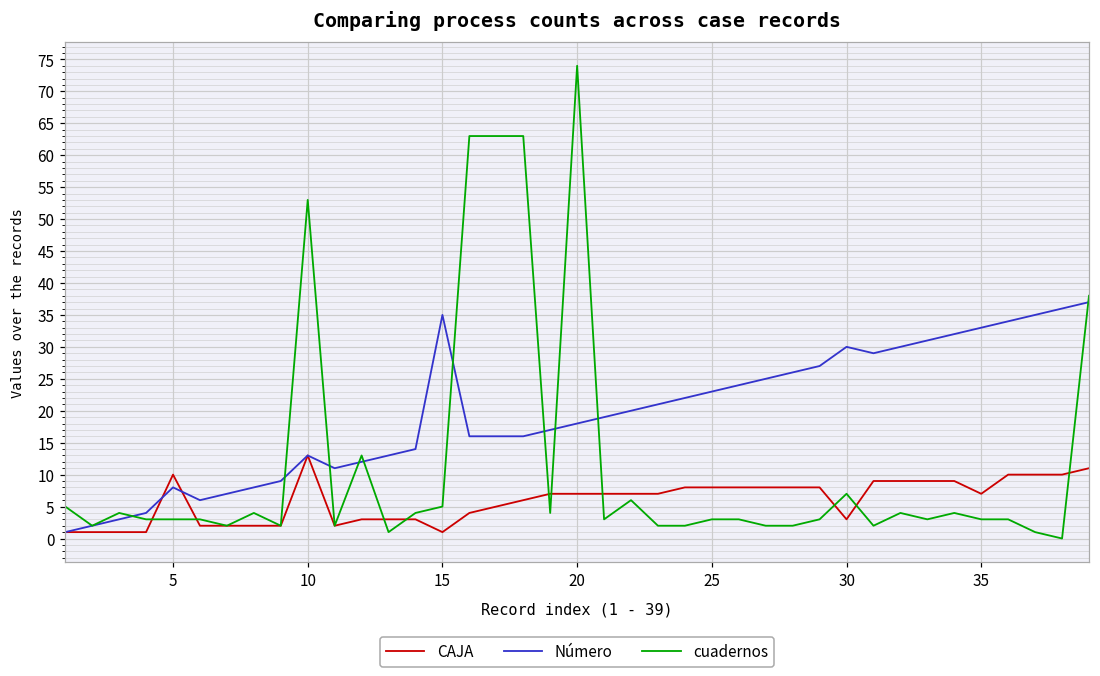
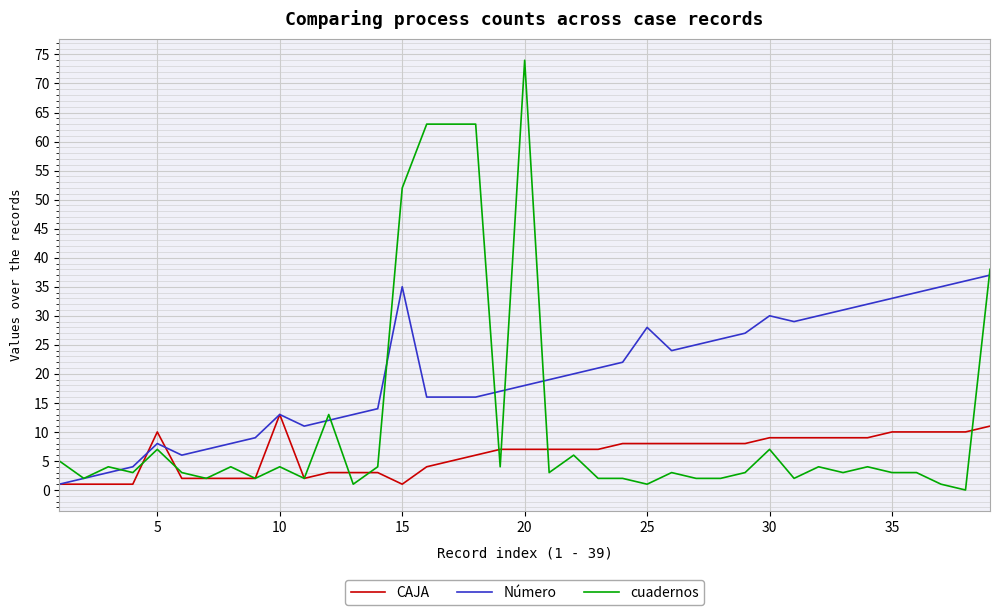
cuadernos, 5: 3 -> 7
cuadernos, 10: 53 -> 4
cuadernos, 15: 5 -> 52
Número, 25: 23 -> 28
cuadernos, 25: 3 -> 1
CAJA, 30: 3 -> 9
CAJA, 35: 7 -> 10
